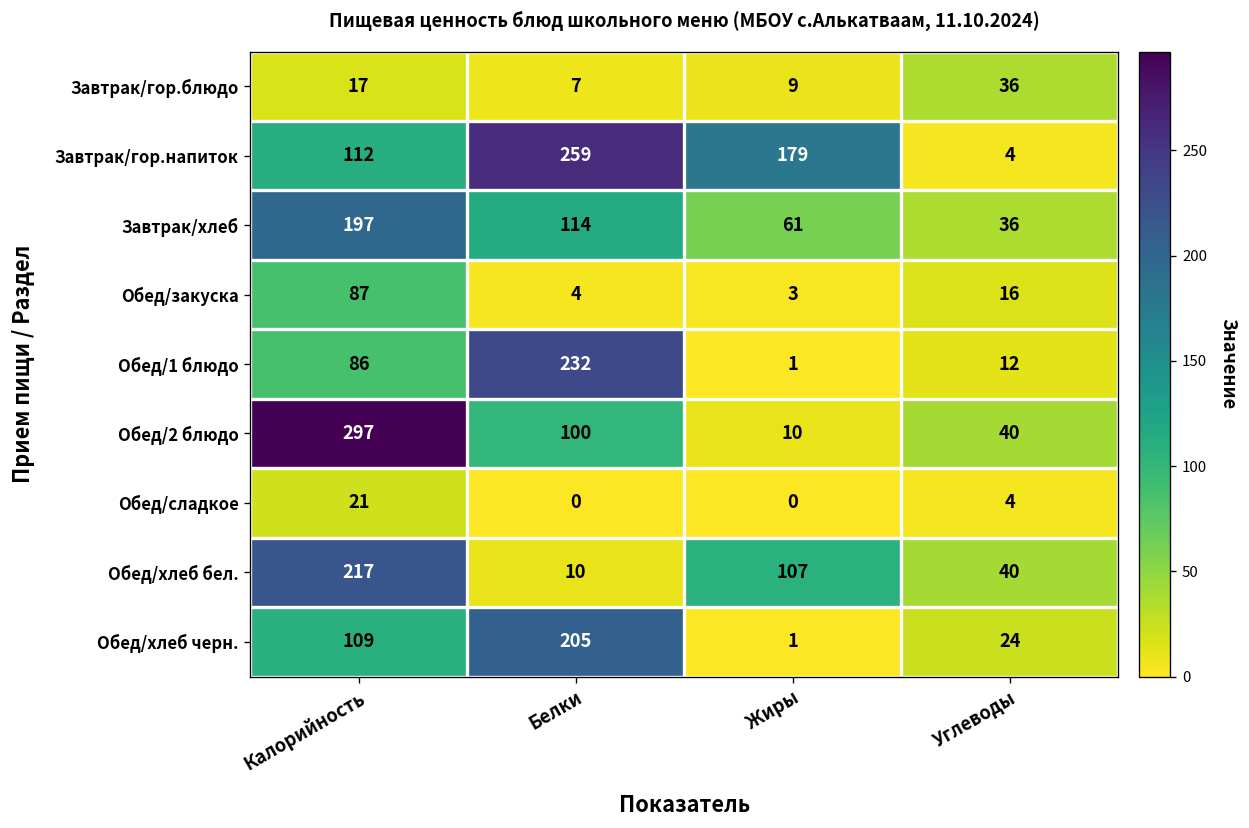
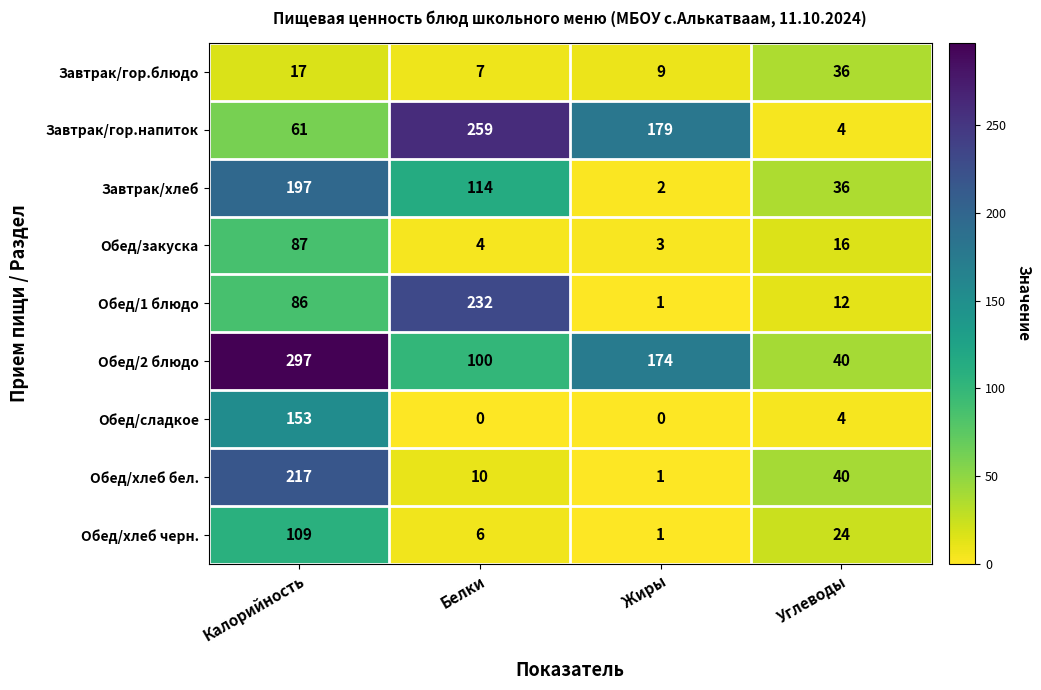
Завтрак/гор.напиток, Калорийность: 112 -> 61
Завтрак/хлеб, Жиры: 61 -> 2
Обед/2 блюдо, Жиры: 10 -> 174
Обед/сладкое, Калорийность: 21 -> 153
Обед/хлеб бел., Жиры: 107 -> 1
Обед/хлеб черн., Белки: 205 -> 6
